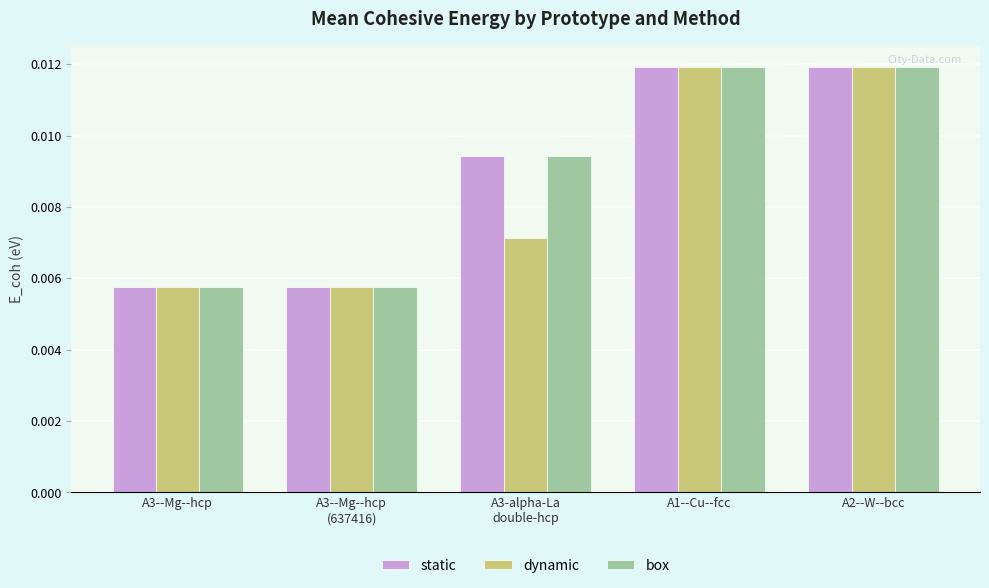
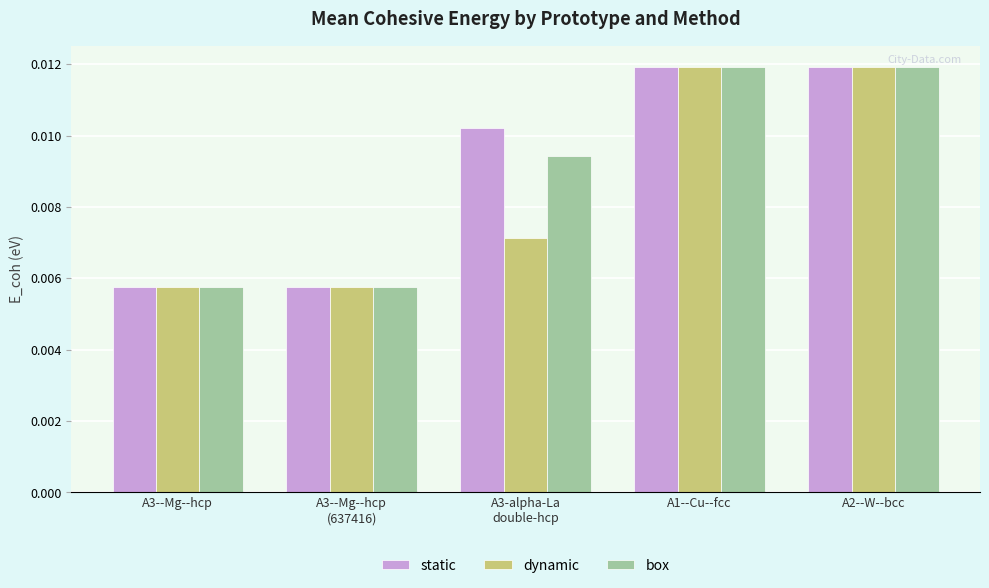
static, A3-alpha-La double-hcp: 0.0094 -> 0.0102
